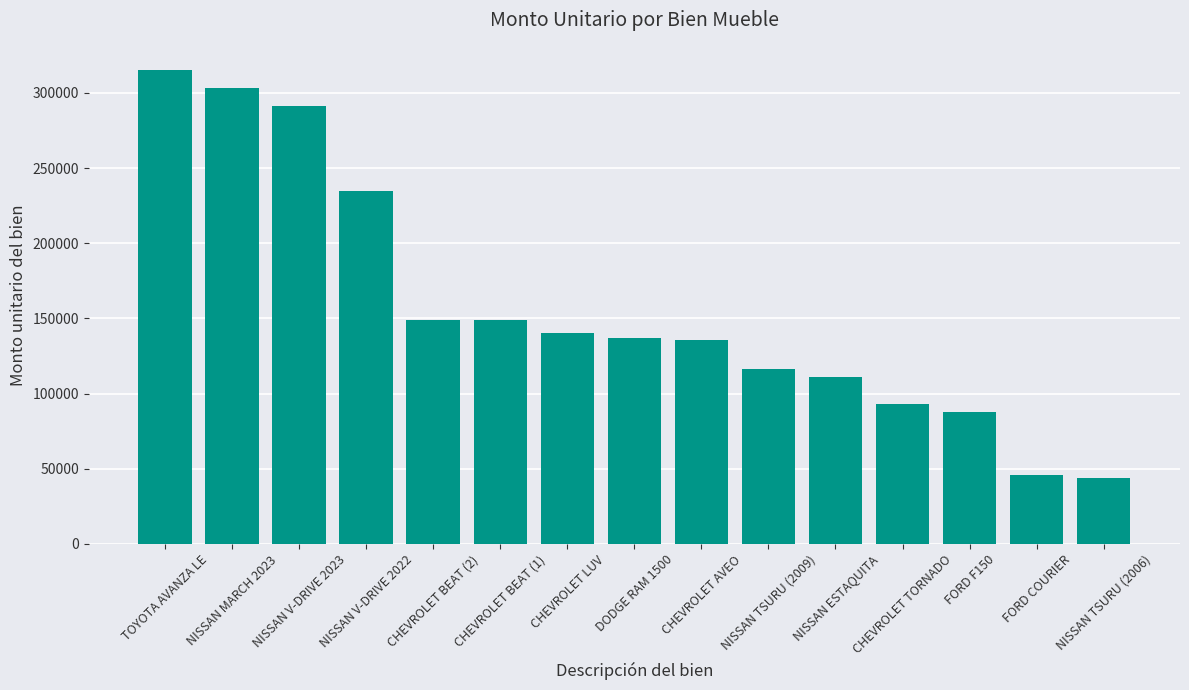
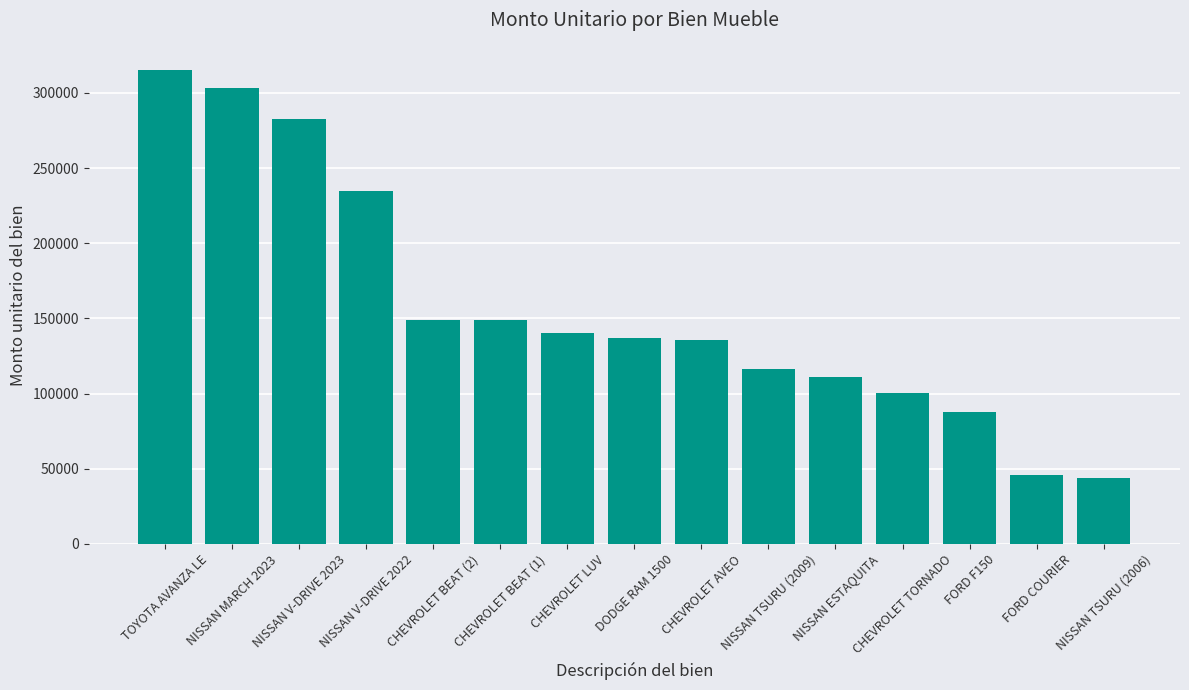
NISSAN V-DRIVE 2023: 291000 -> 283000
CHEVROLET TORNADO: 93000 -> 100000
